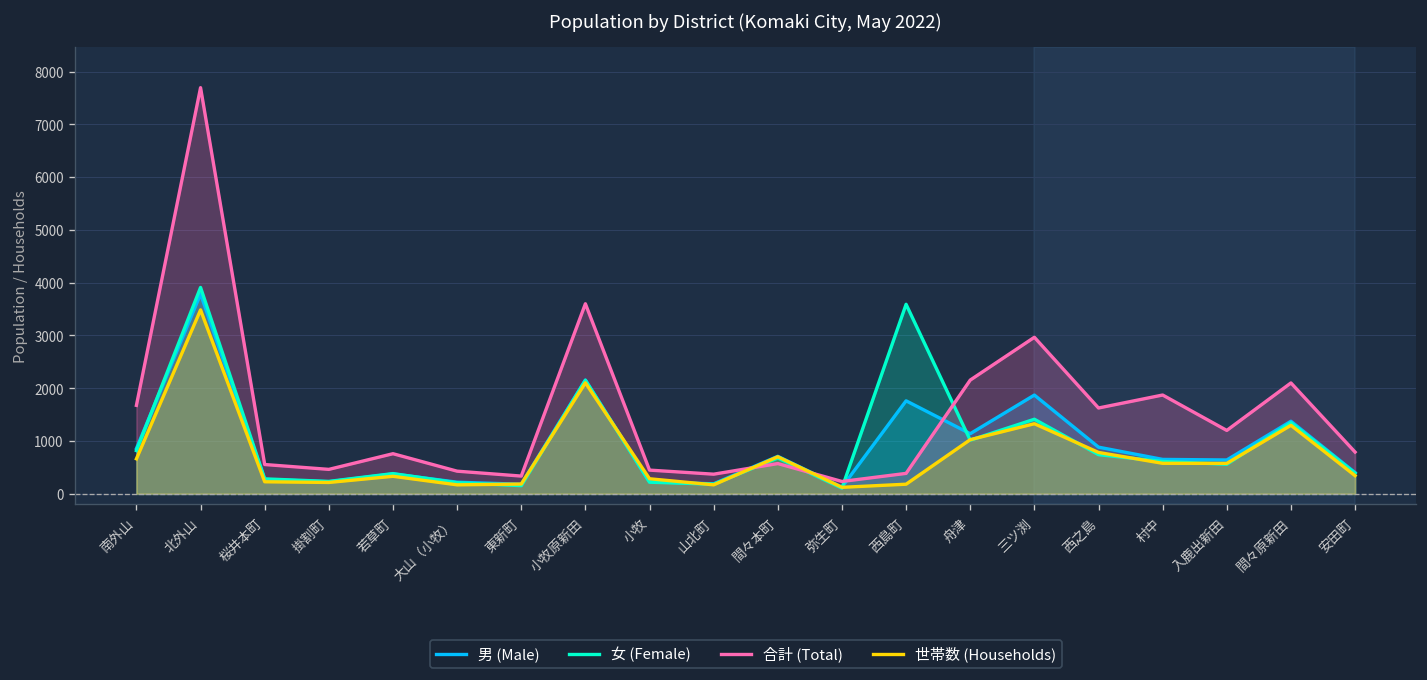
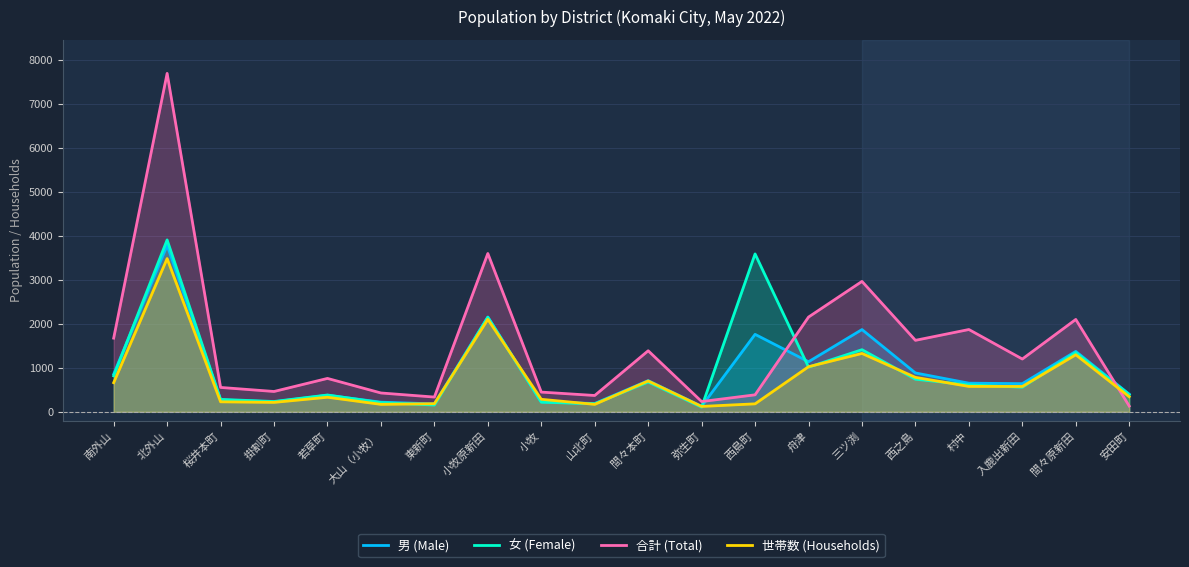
合計 (Total), 間々本町: 600 -> 1400
合計 (Total), 安田町: 800 -> 100
